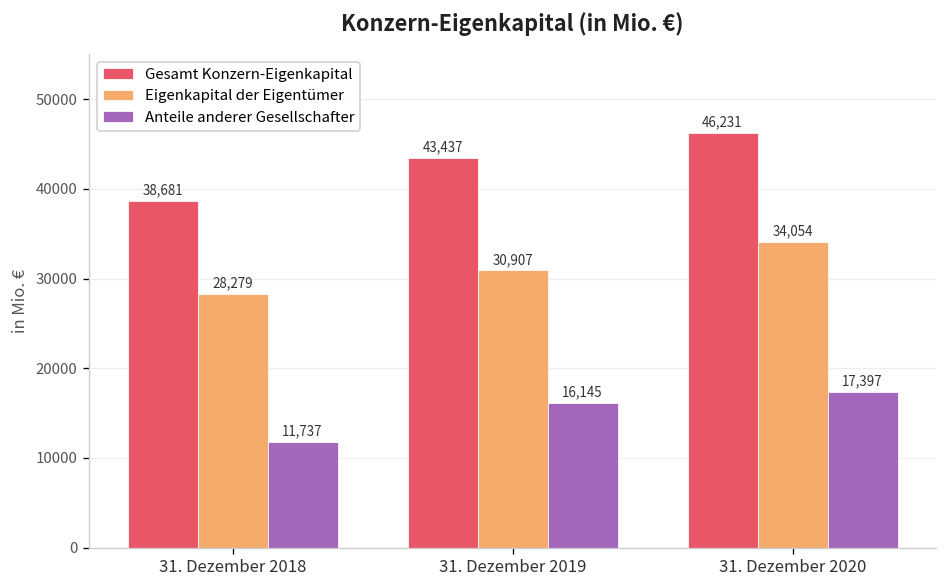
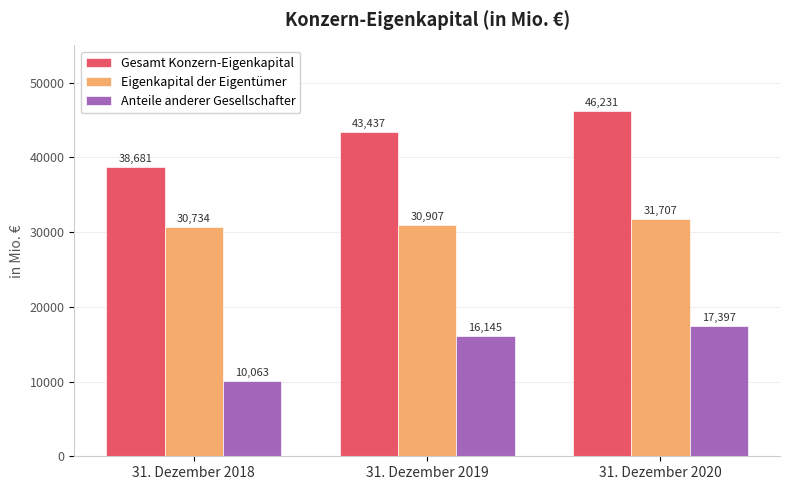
Eigenkapital der Eigentümer, 31. Dezember 2018: 28,279 -> 30,734
Anteile anderer Gesellschafter, 31. Dezember 2018: 11,737 -> 10,063
Eigenkapital der Eigentümer, 31. Dezember 2020: 34,054 -> 31,707
